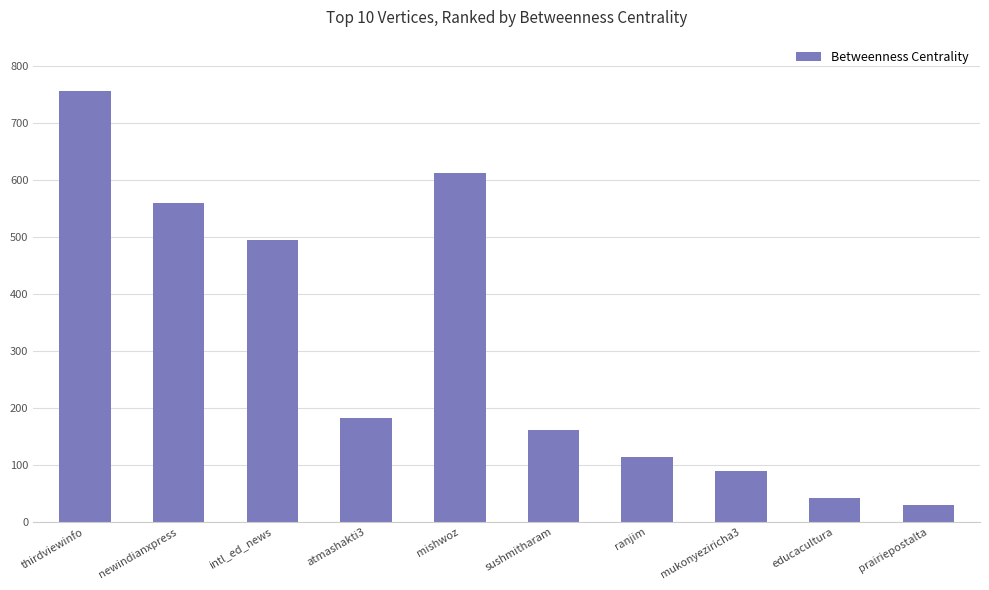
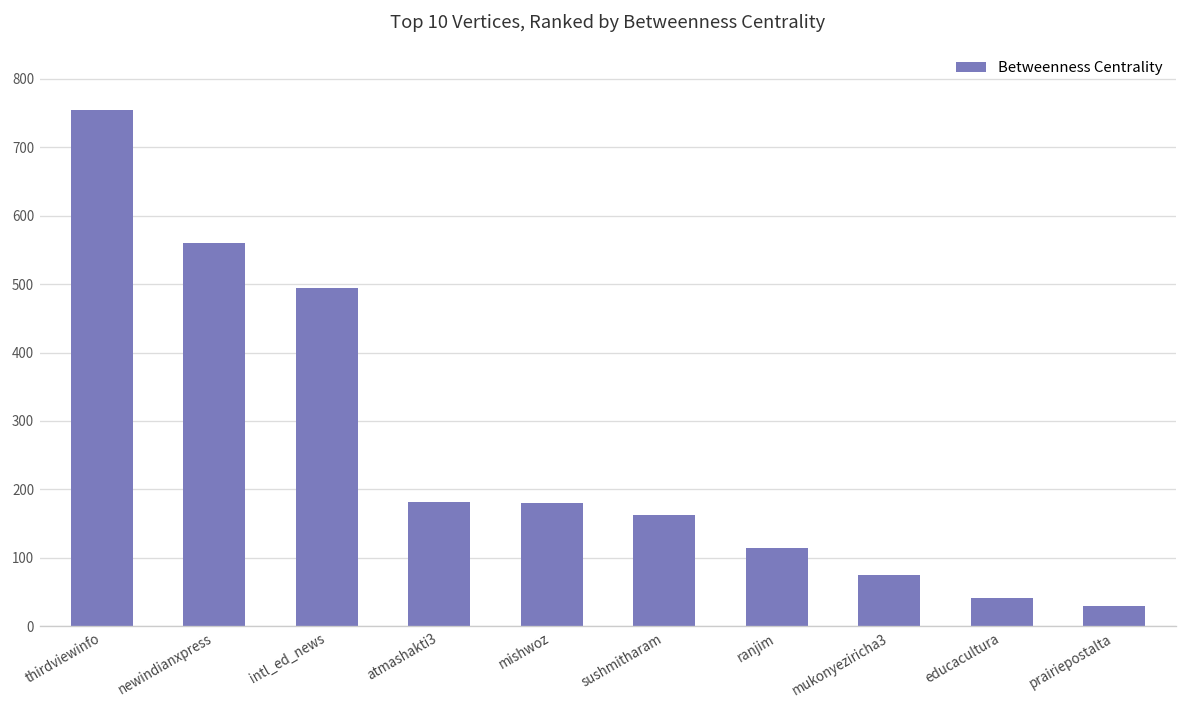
mishwoz: 610 -> 180
mukonyeziricha3: 90 -> 80
